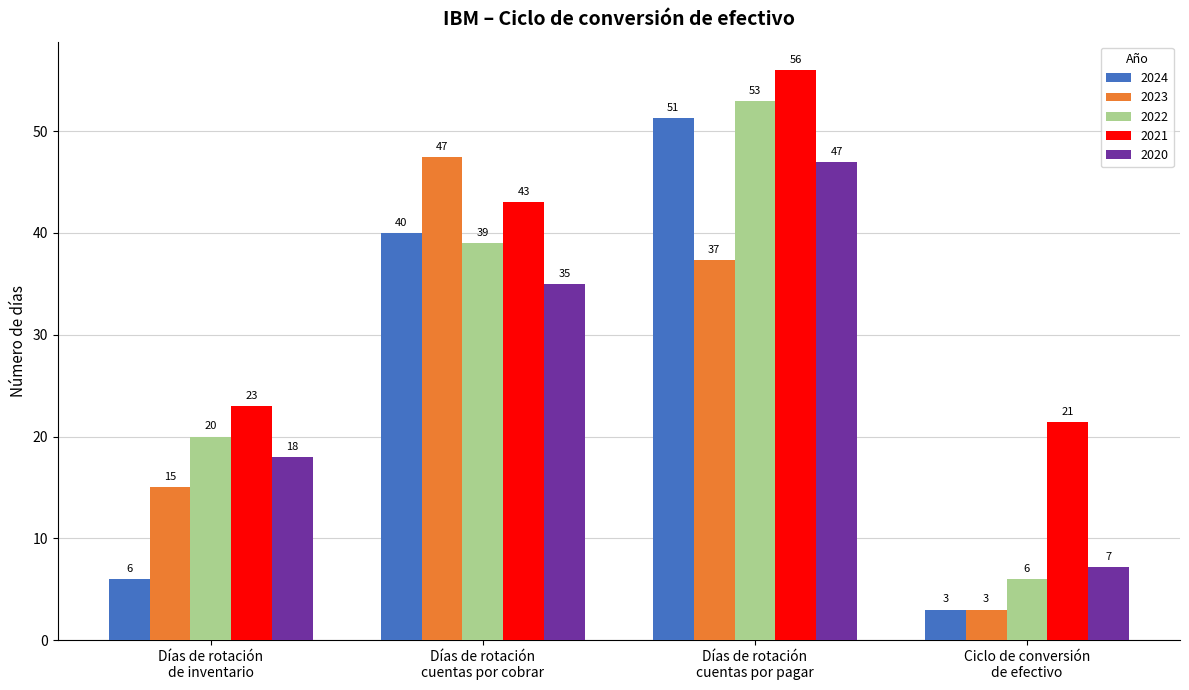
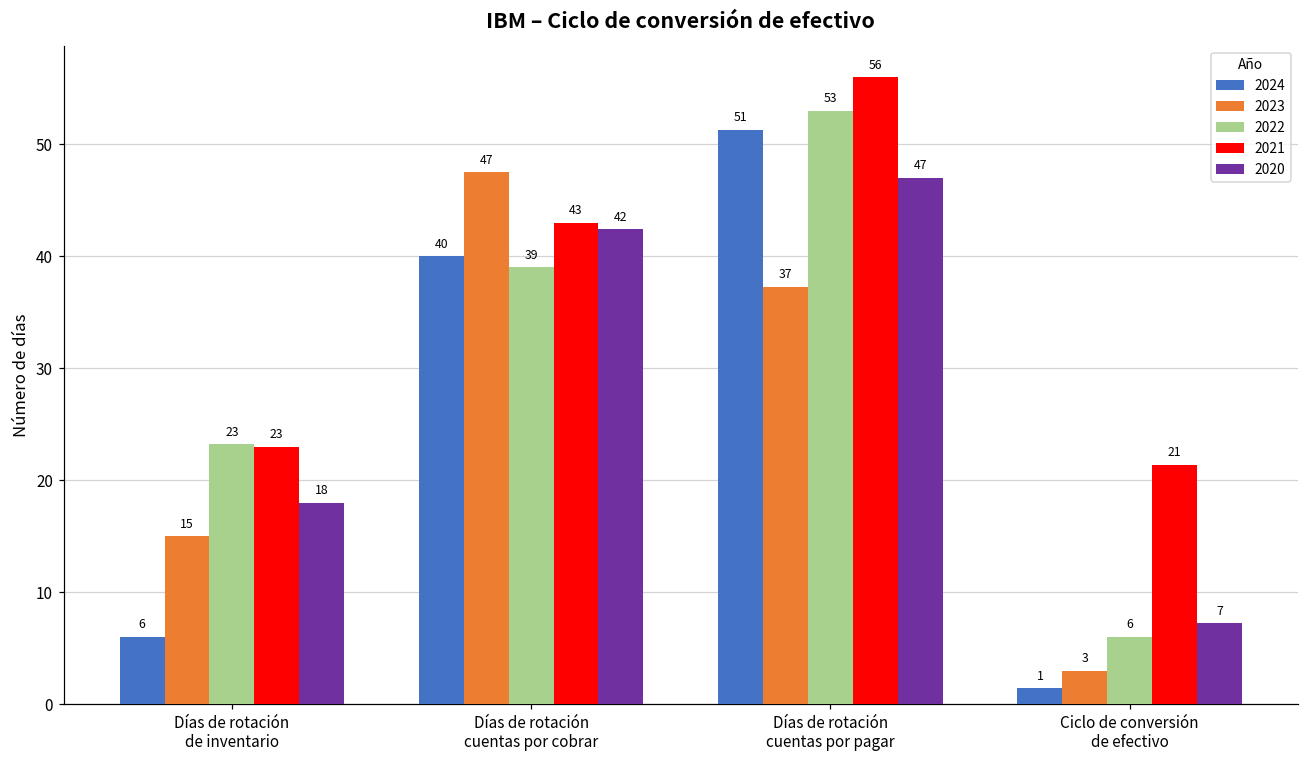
2022, Días de rotación de inventario: 20 -> 23
2020, Días de rotación cuentas por cobrar: 35 -> 42
2024, Ciclo de conversión de efectivo: 3 -> 1
